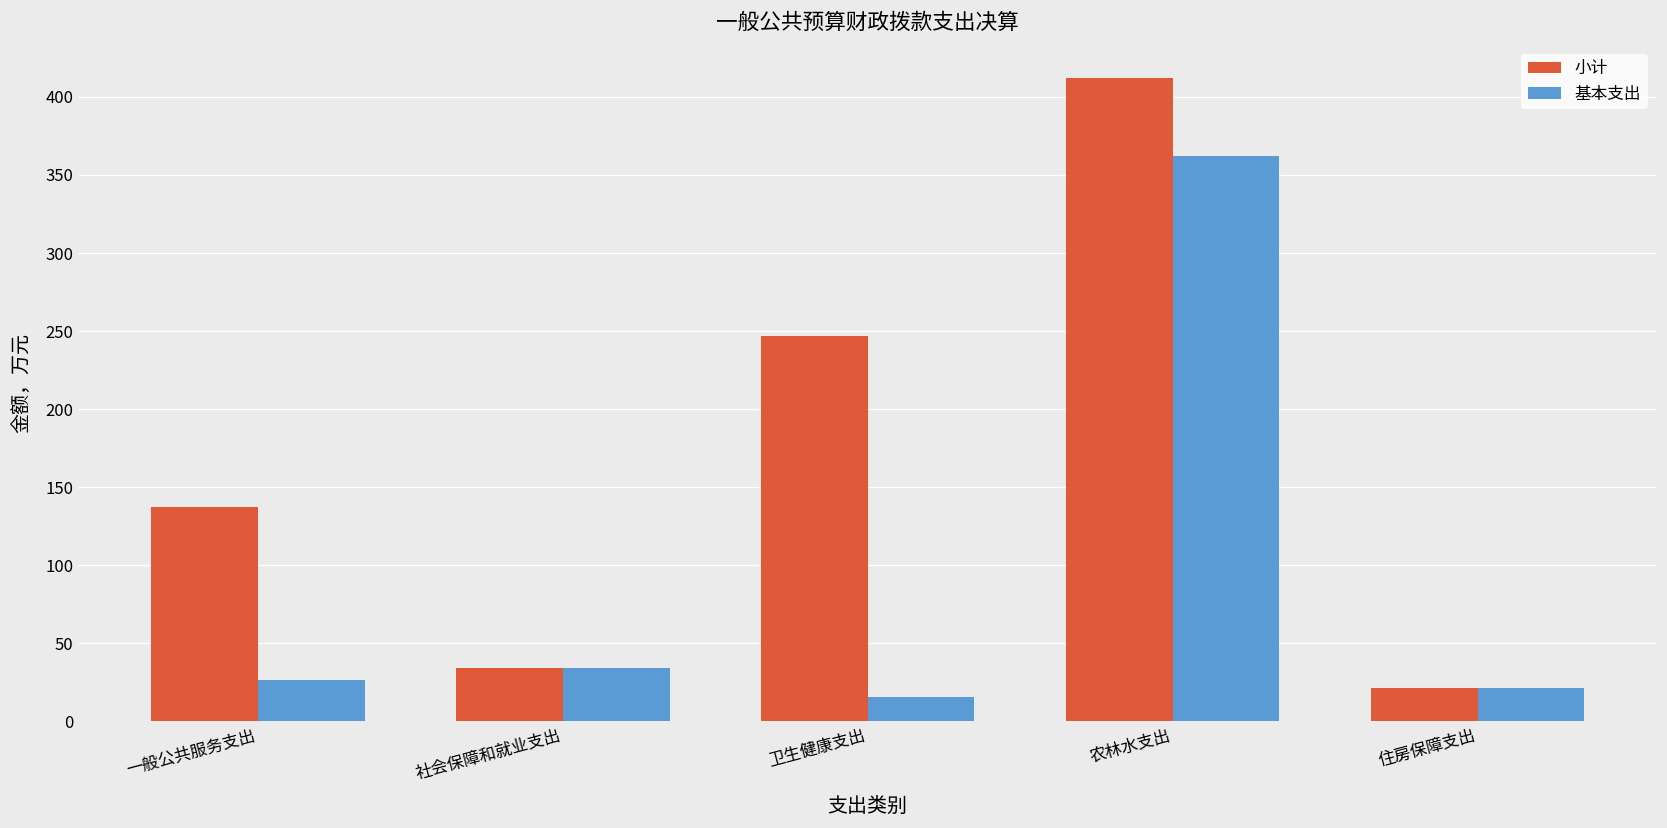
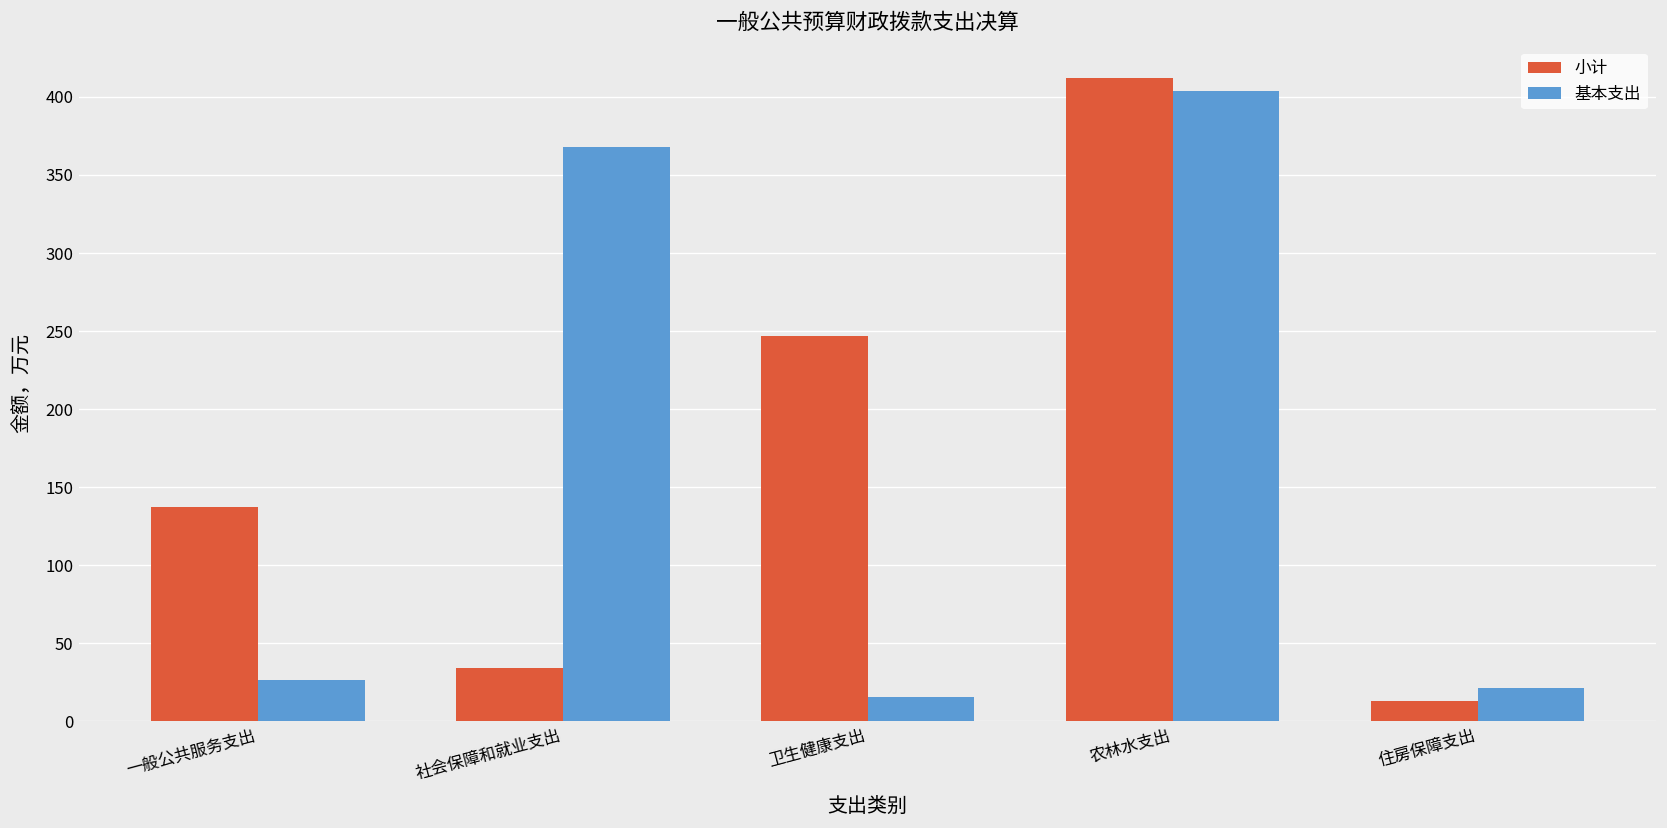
基本支出, 社会保障和就业支出: 34 -> 368
基本支出, 农林水支出: 362 -> 404
小计, 住房保障支出: 22 -> 13
